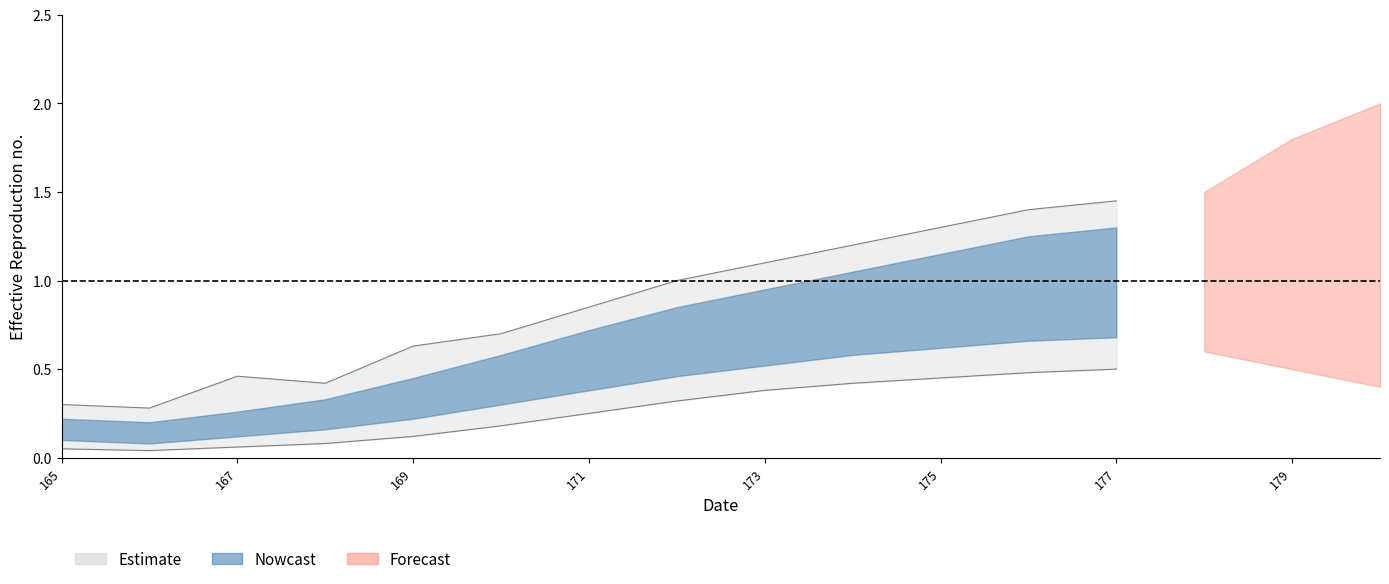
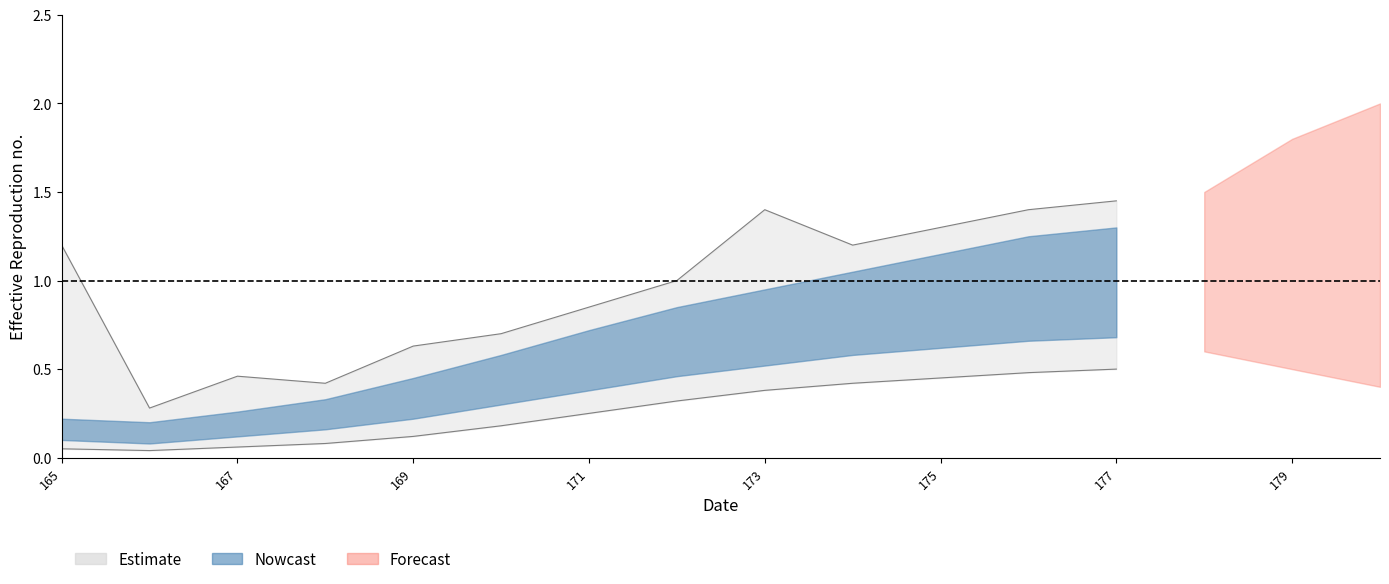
Estimate, 165: 0.3 -> 1.2
Estimate, 173: 1.1 -> 1.4
